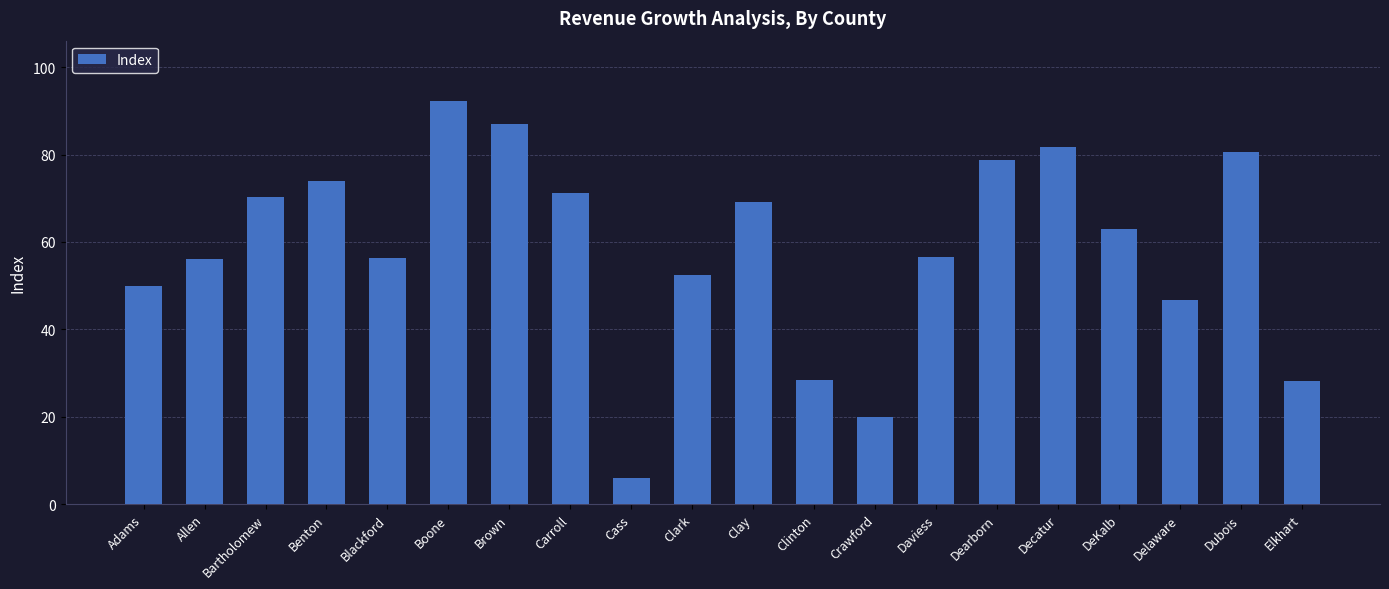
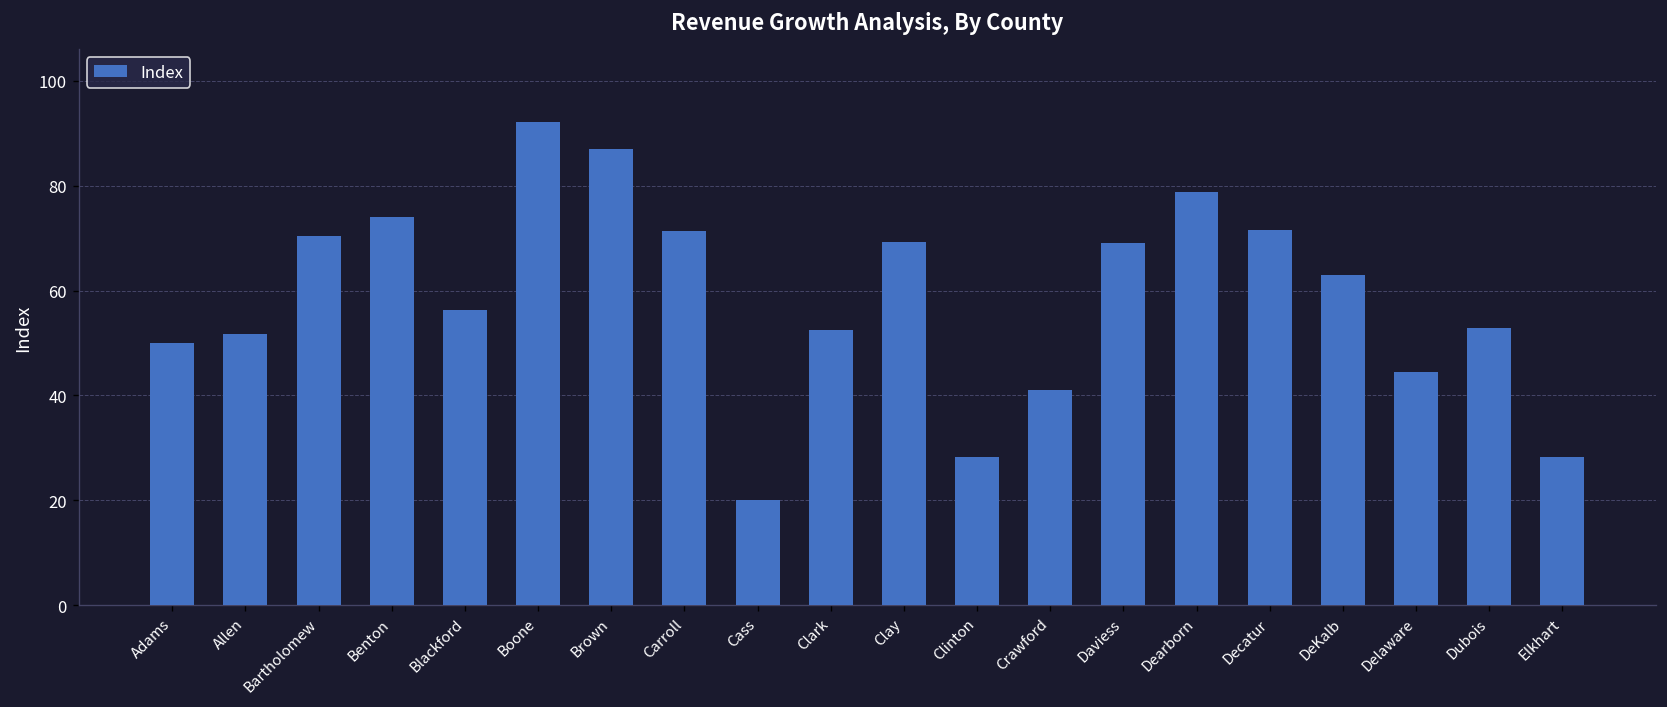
Allen: 56 -> 52
Cass: 6 -> 20
Crawford: 20 -> 41
Daviess: 57 -> 69
Decatur: 82 -> 72
Delaware: 47 -> 45
Dubois: 81 -> 53
